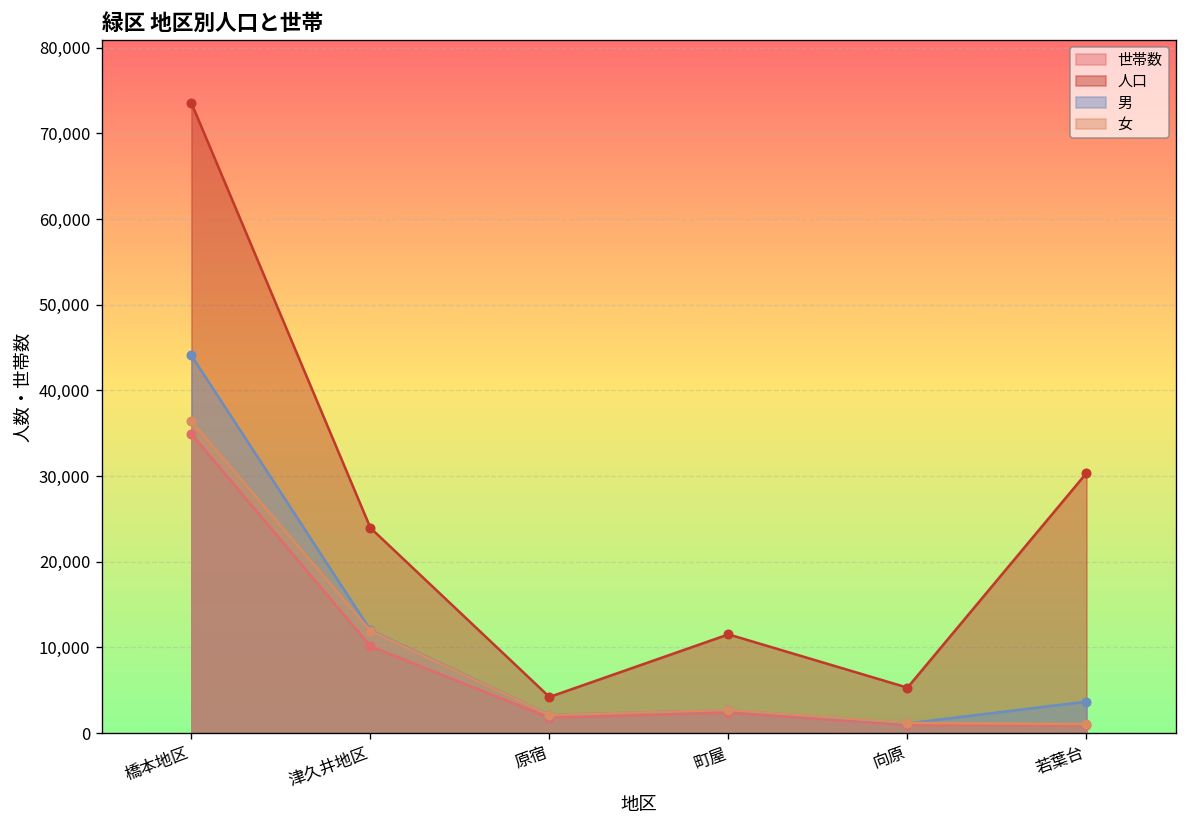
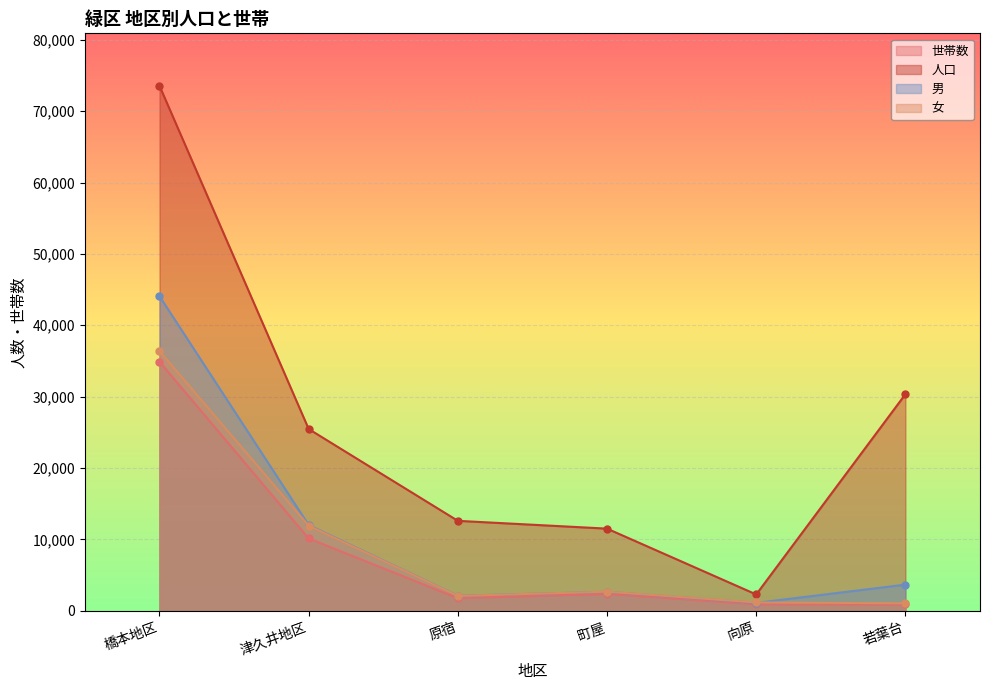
人口, 津久井地区: 24,000 -> 25,000
人口, 原宿: 4,000 -> 13,000
人口, 向原: 5,000 -> 2,000
